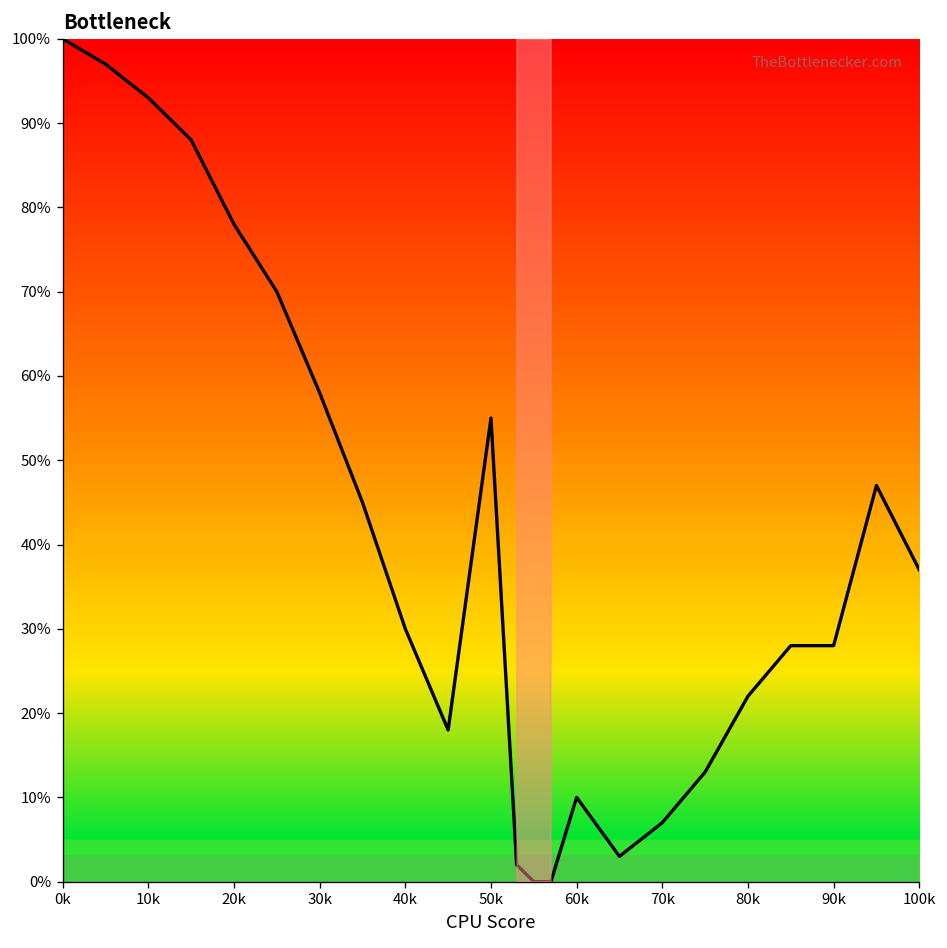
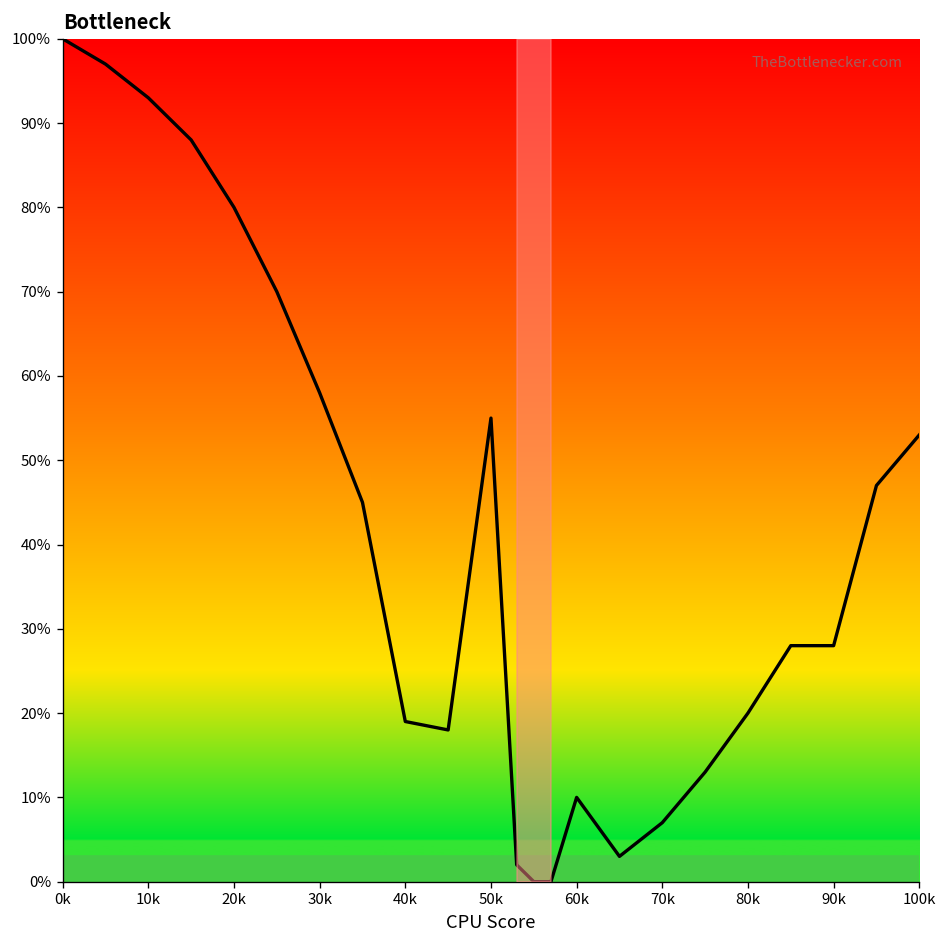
20k: 78% -> 80%
40k: 30% -> 19%
80k: 22% -> 20%
100k: 37% -> 53%
